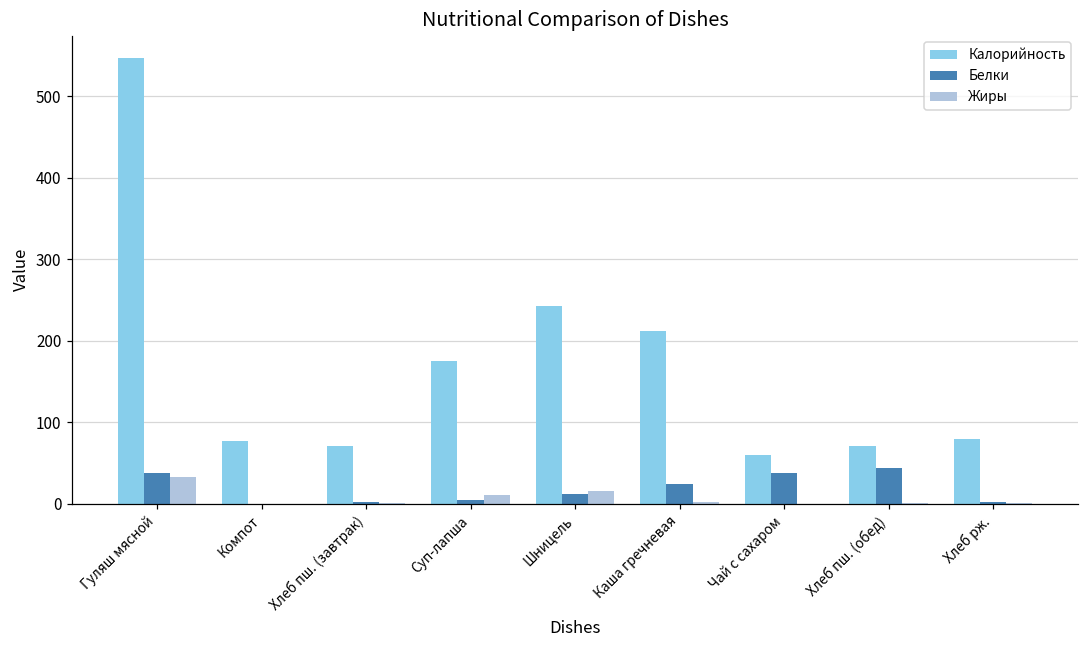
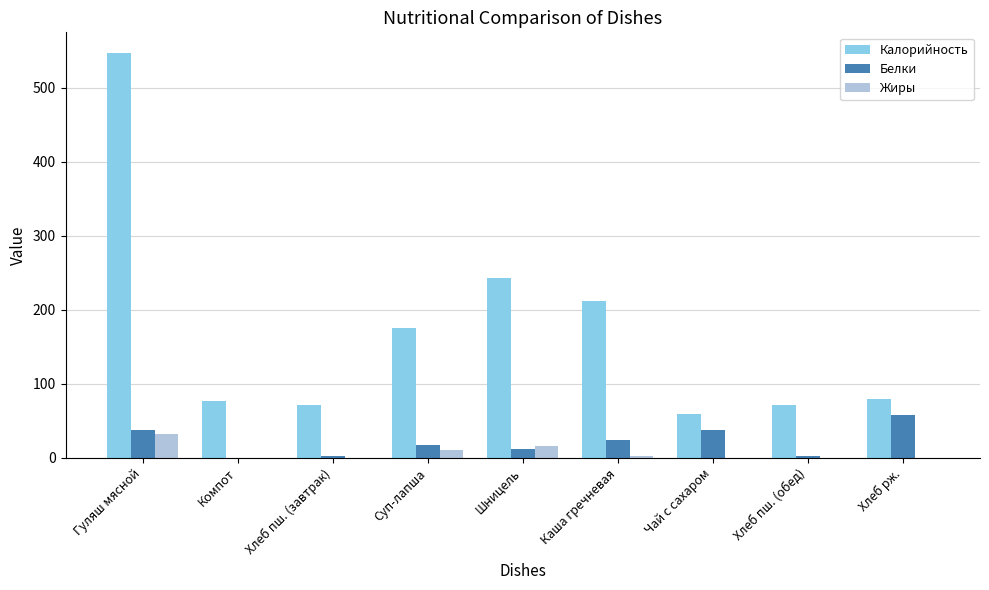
Белки, Суп-лапша: 0 -> 20
Белки, Хлеб пш. (обед): 40 -> 0
Белки, Хлеб рж.: 0 -> 60
